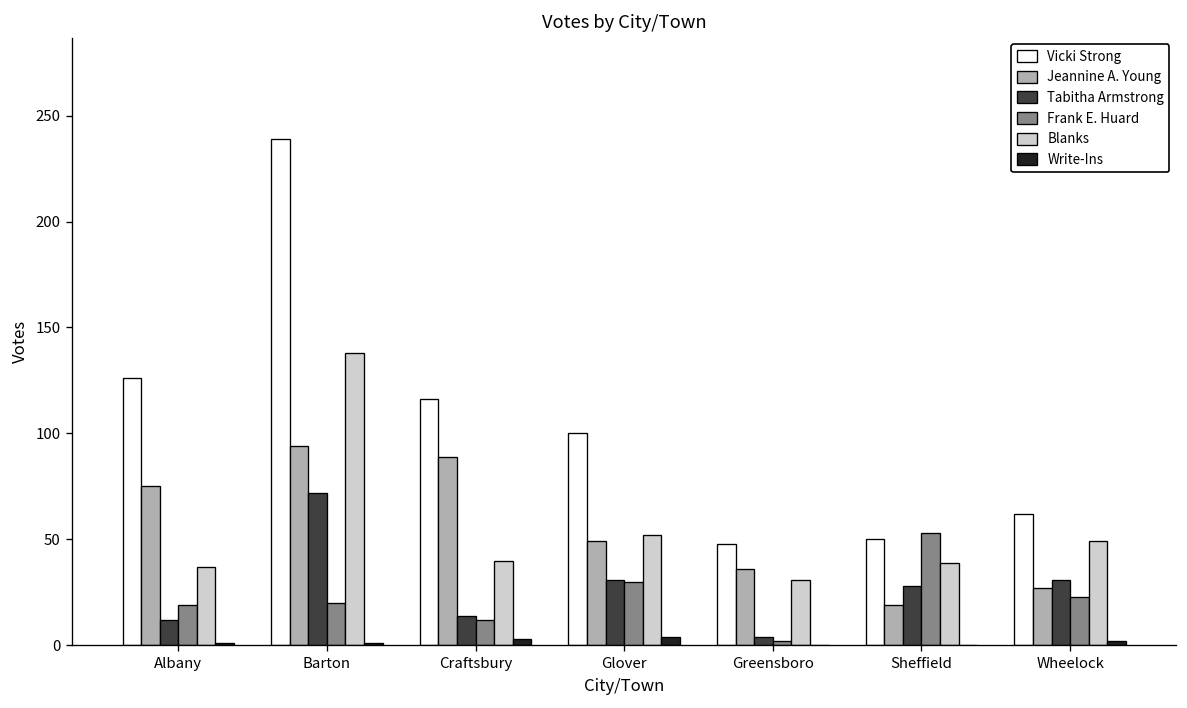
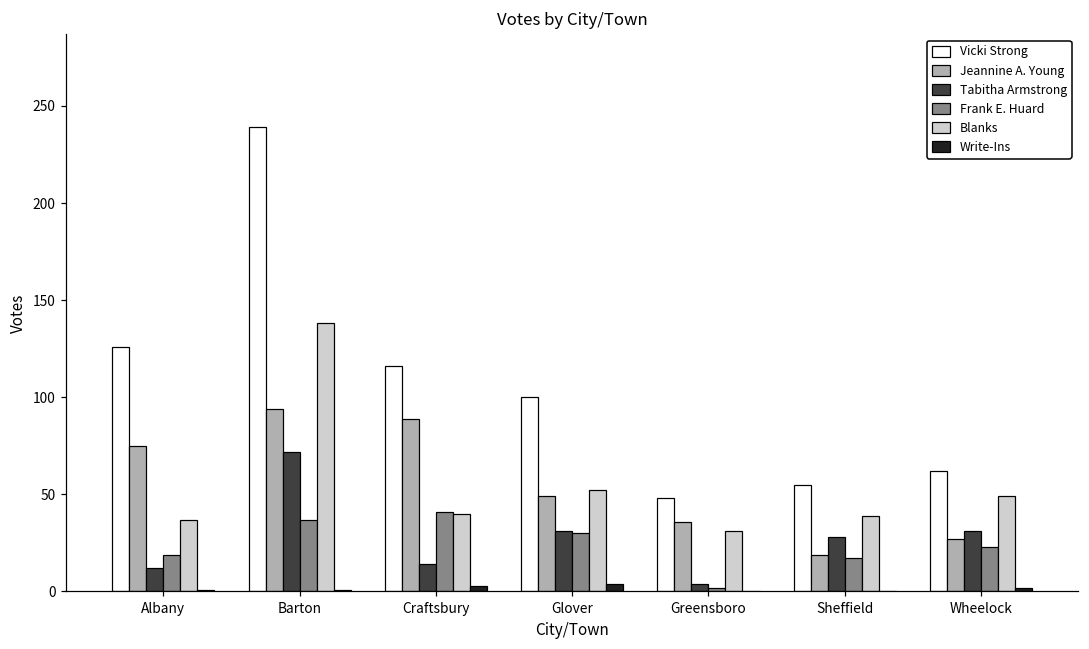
Frank E. Huard, Barton: 20 -> 37
Frank E. Huard, Craftsbury: 12 -> 41
Vicki Strong, Sheffield: 50 -> 55
Frank E. Huard, Sheffield: 53 -> 17
